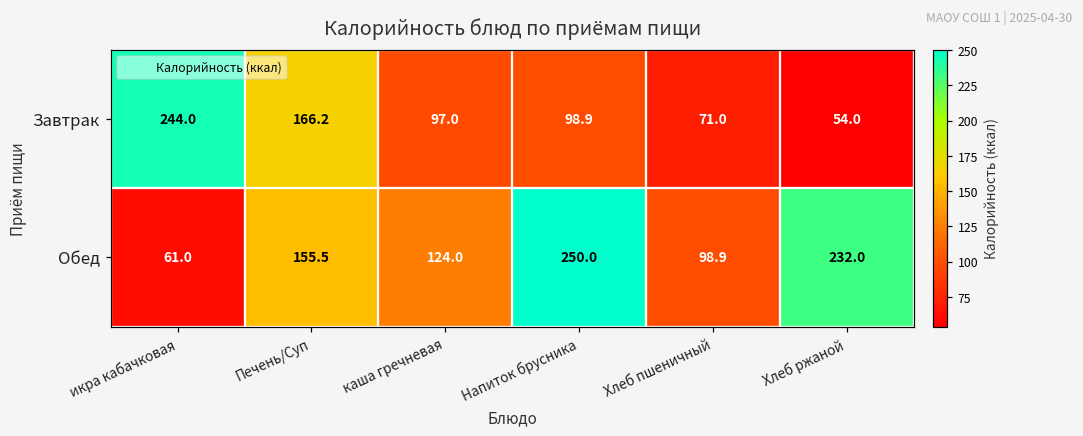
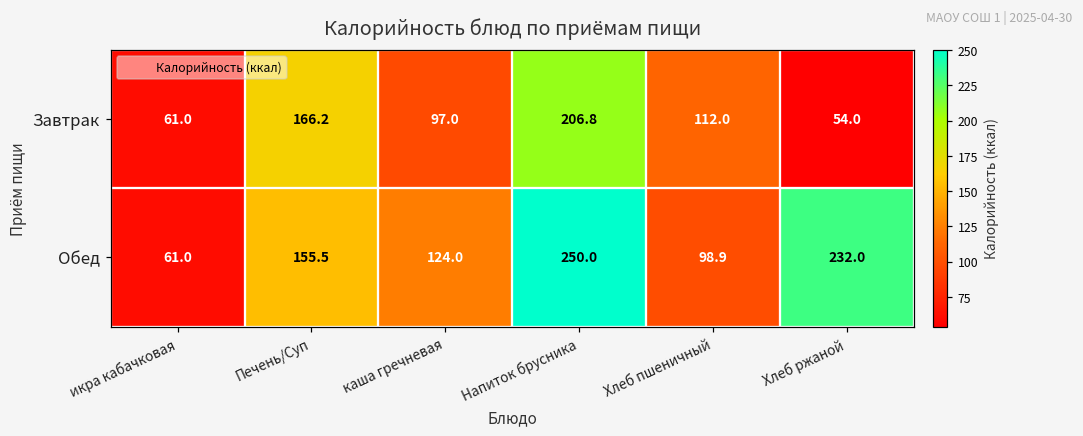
Завтрак, икра кабачковая: 244.0 -> 61.0
Завтрак, Напиток брусника: 98.9 -> 206.8
Завтрак, Хлеб пшеничный: 71.0 -> 112.0
